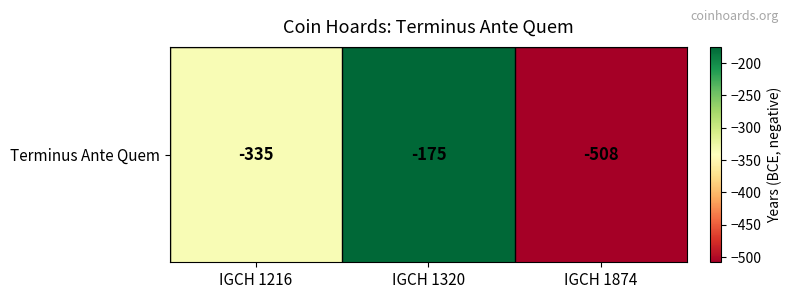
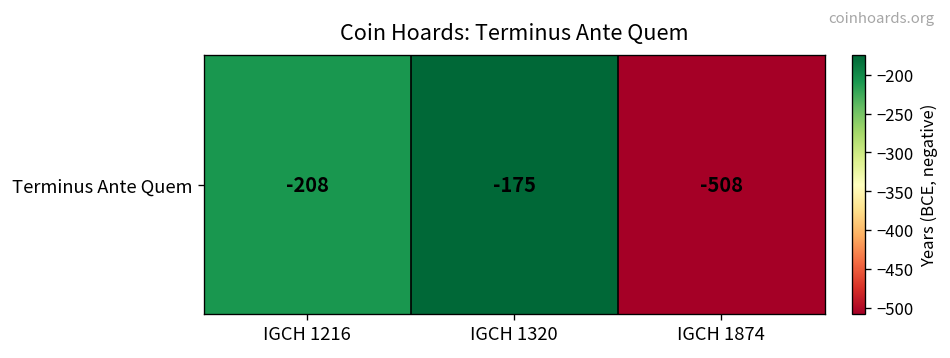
Terminus Ante Quem, IGCH 1216: -335 -> -208
